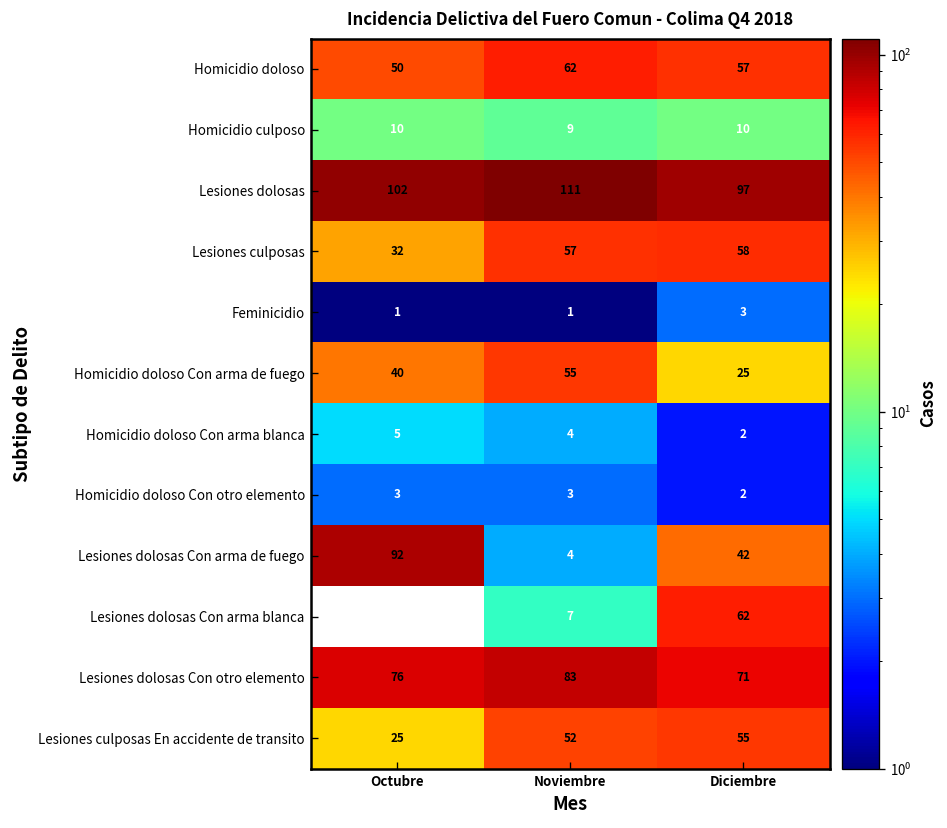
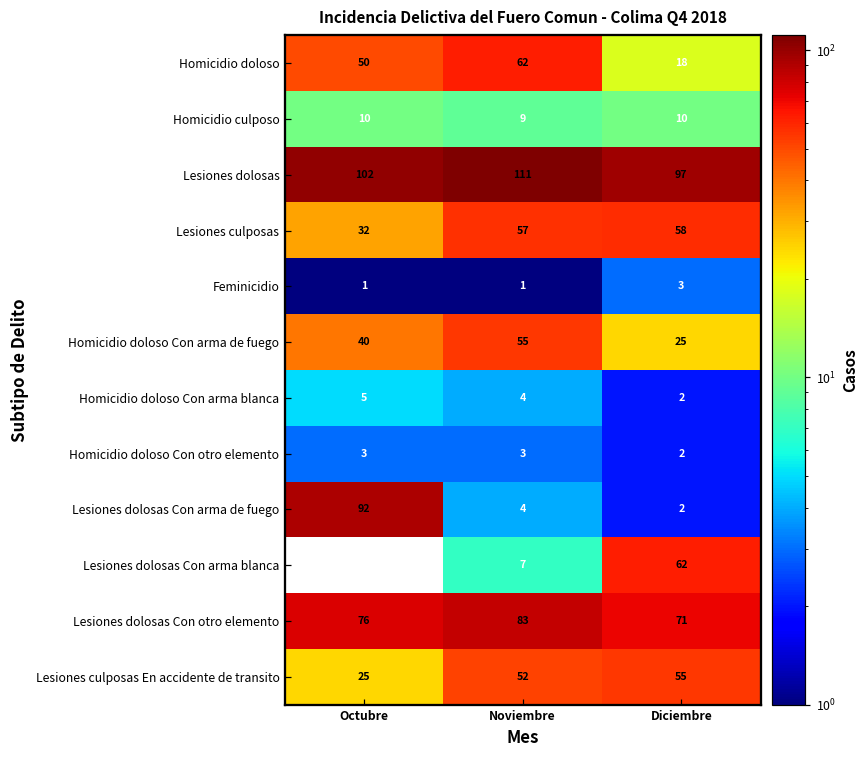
Homicidio doloso, Diciembre: 57 -> 18
Lesiones dolosas Con arma de fuego, Diciembre: 42 -> 2
